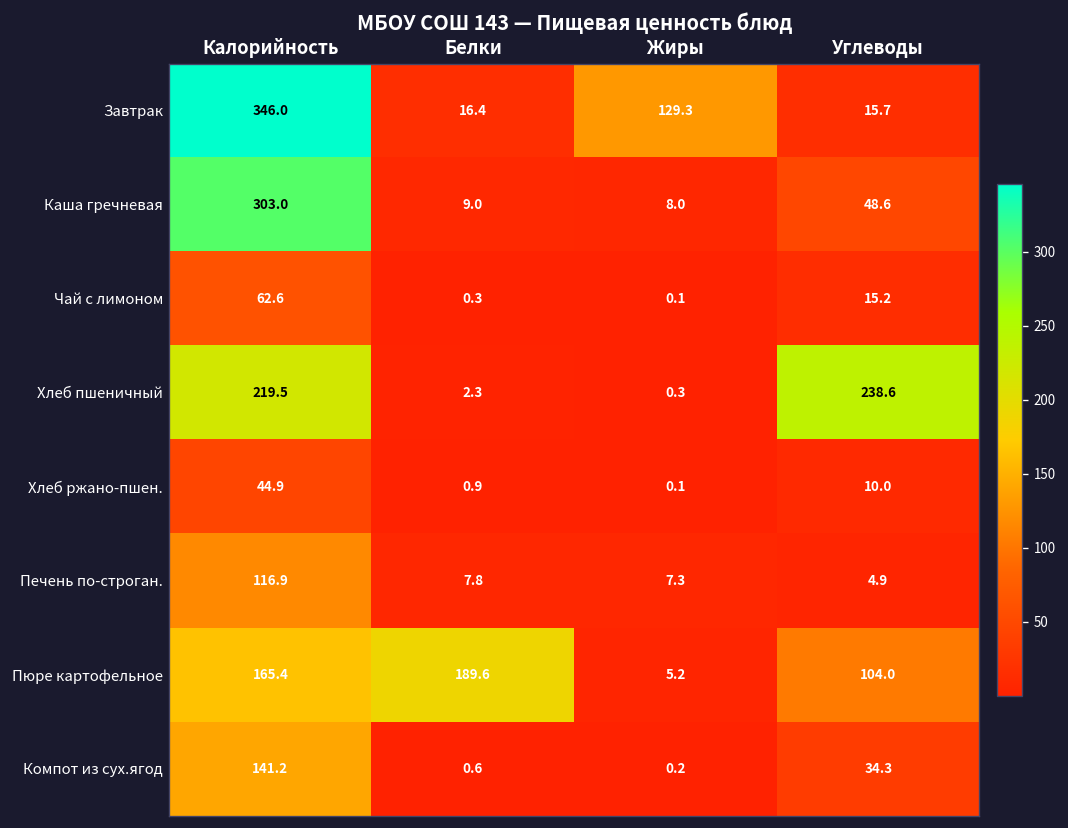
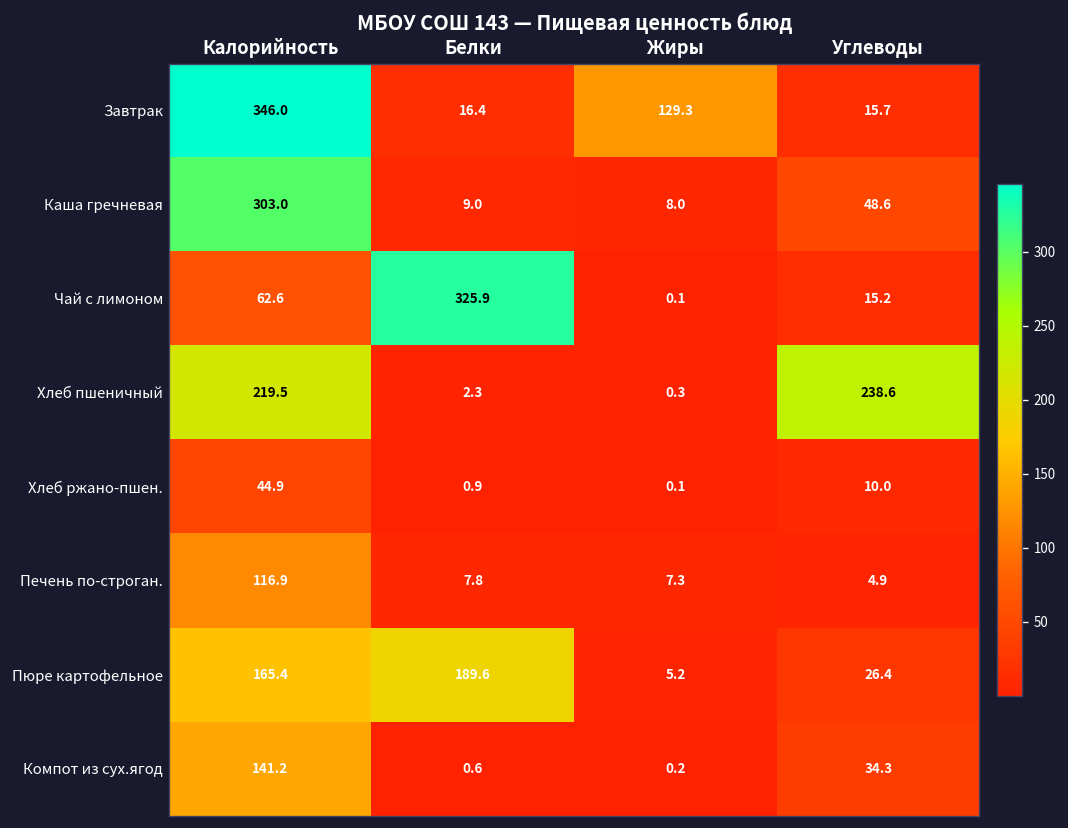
Чай с лимоном, Белки: 0.3 -> 325.9
Пюре картофельное, Углеводы: 104.0 -> 26.4
